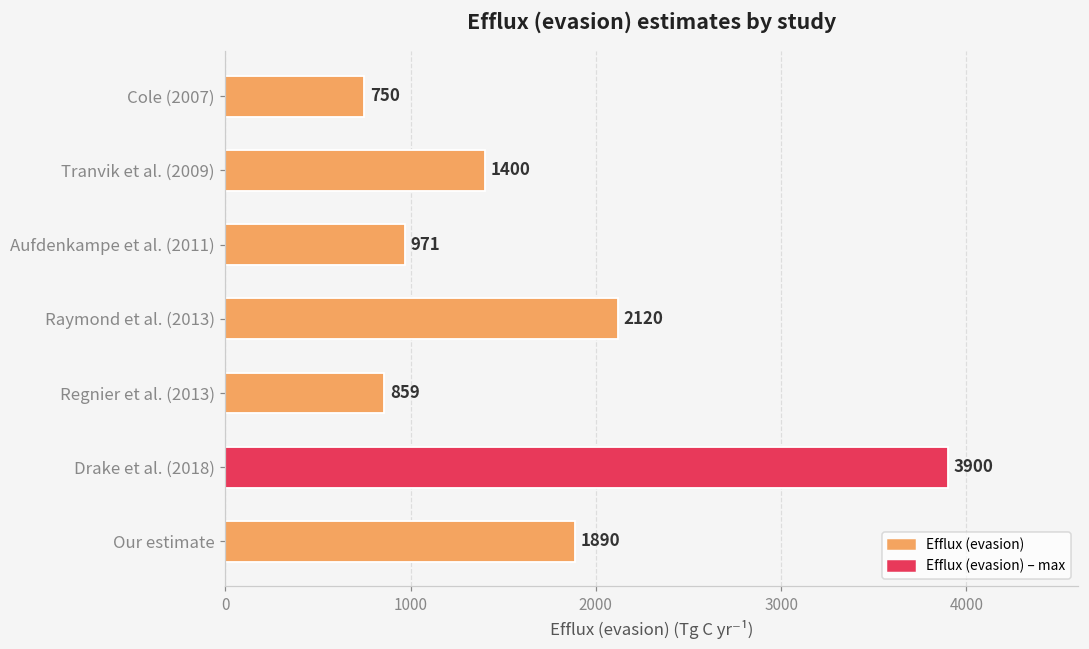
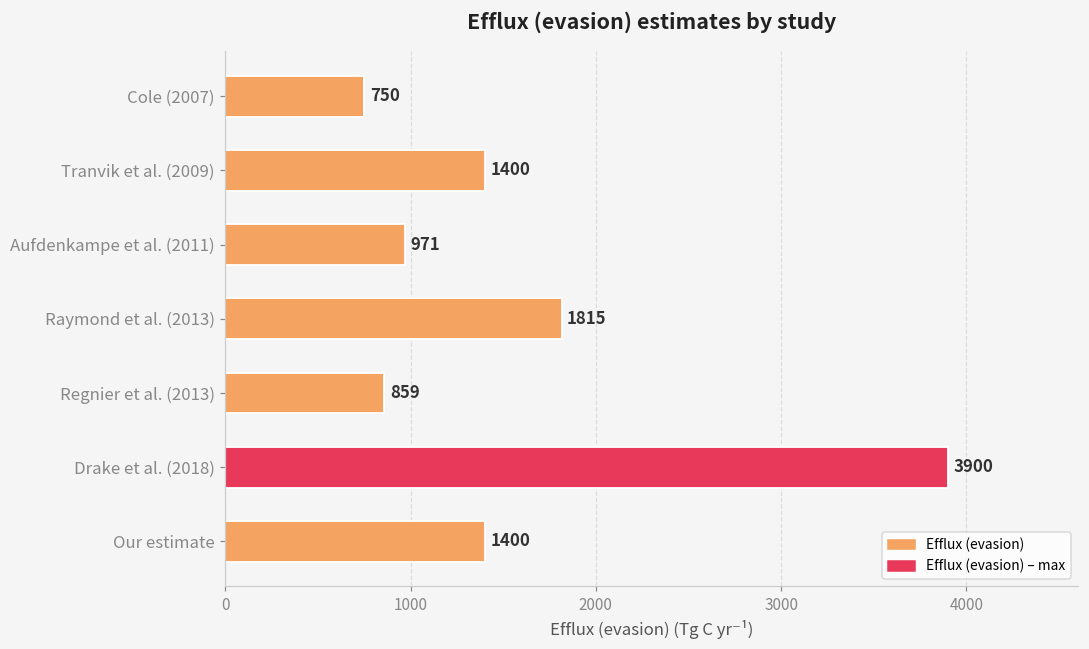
Raymond et al. (2013): 2120 -> 1815
Our estimate: 1890 -> 1400
